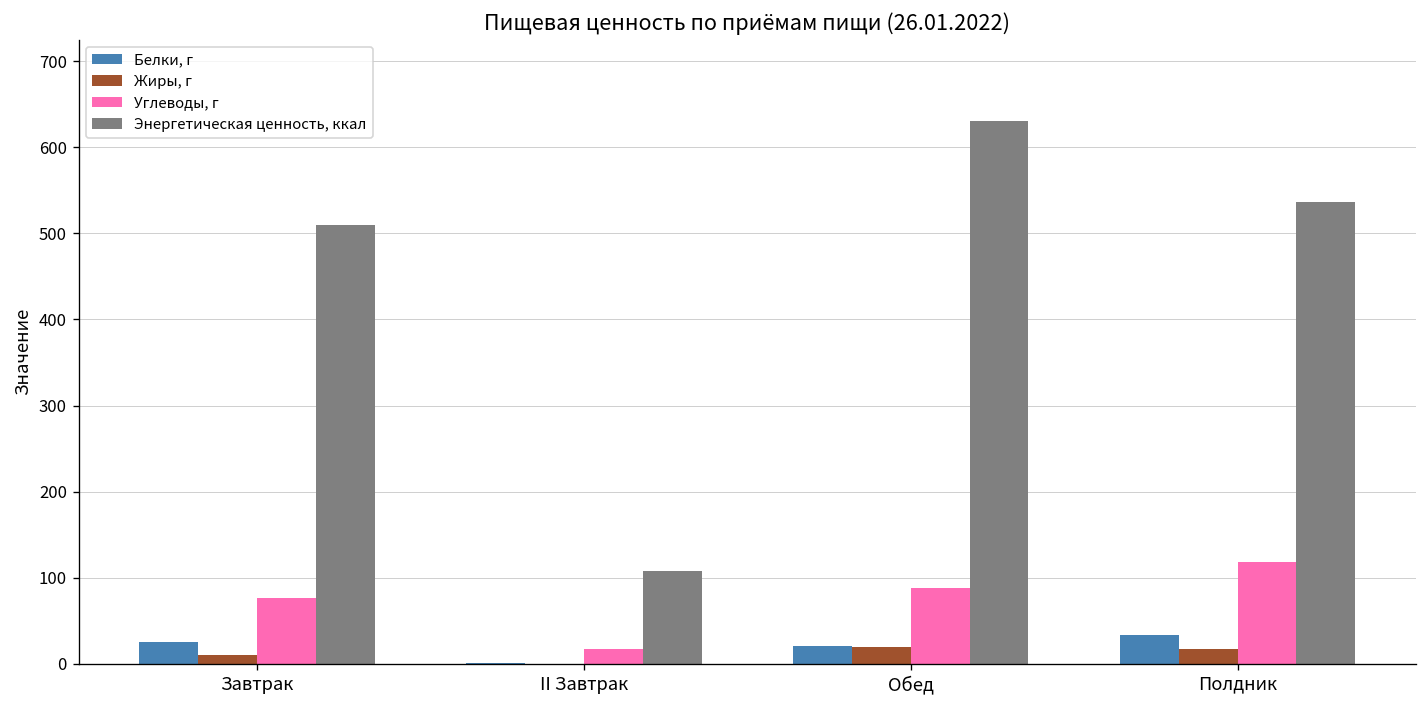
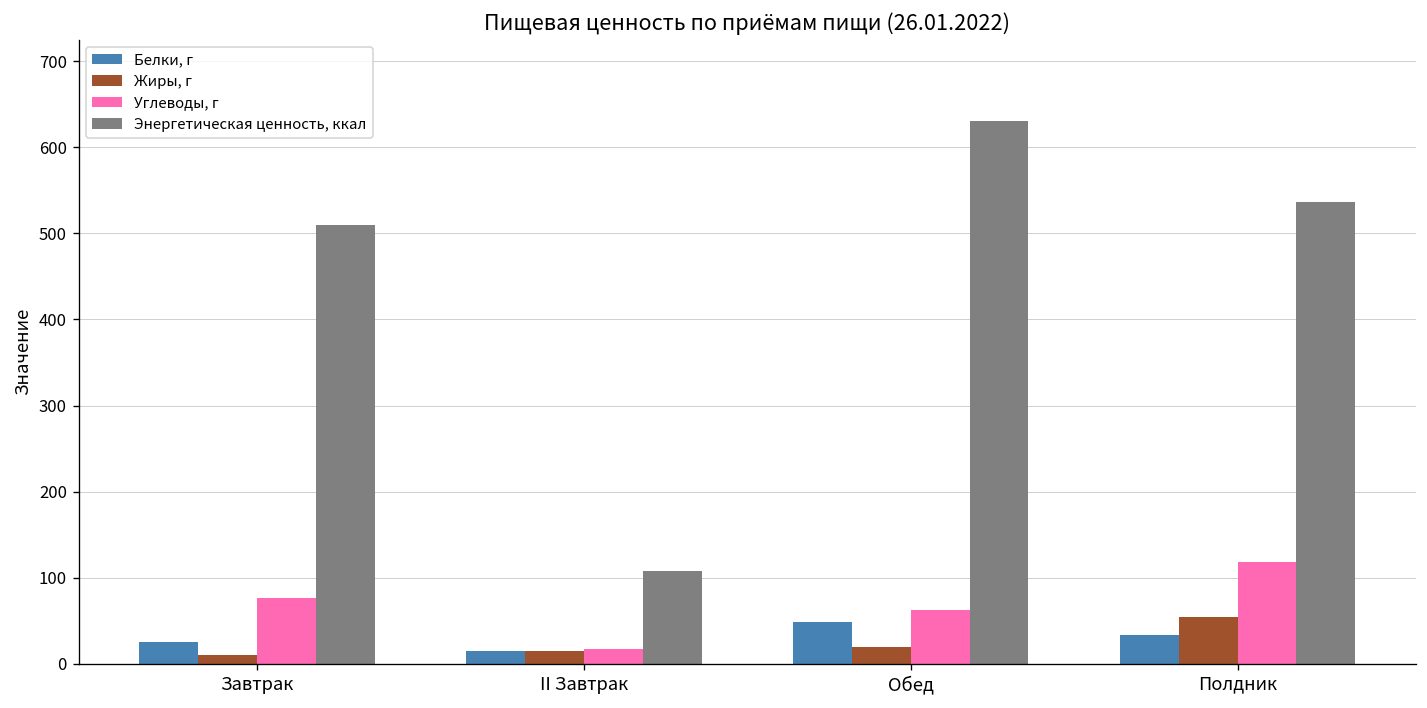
Белки, г, II Завтрак: 0 -> 10
Жиры, г, II Завтрак: 0 -> 20
Белки, г, Обед: 20 -> 50
Углеводы, г, Обед: 90 -> 60
Жиры, г, Полдник: 20 -> 50
